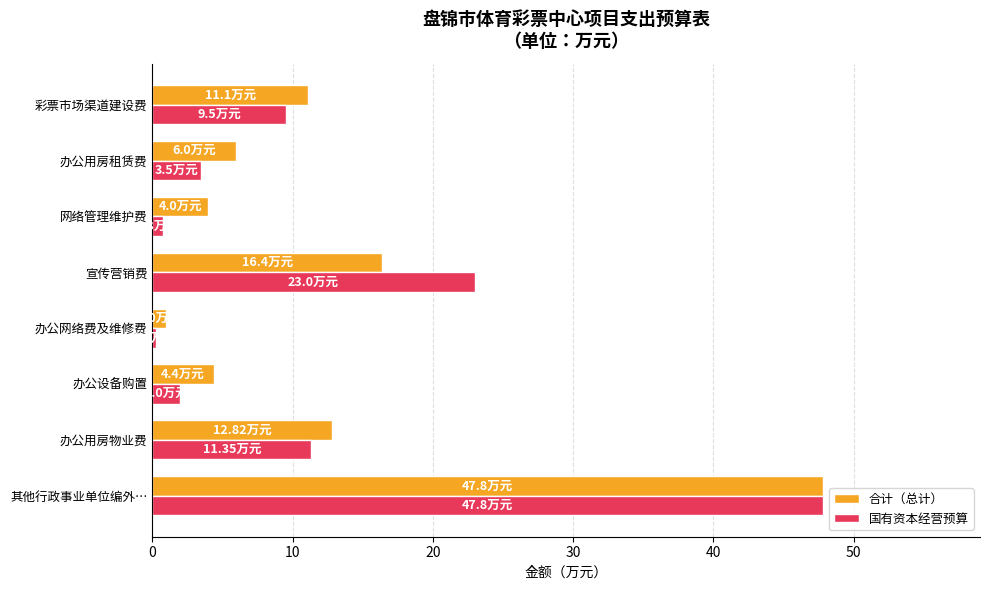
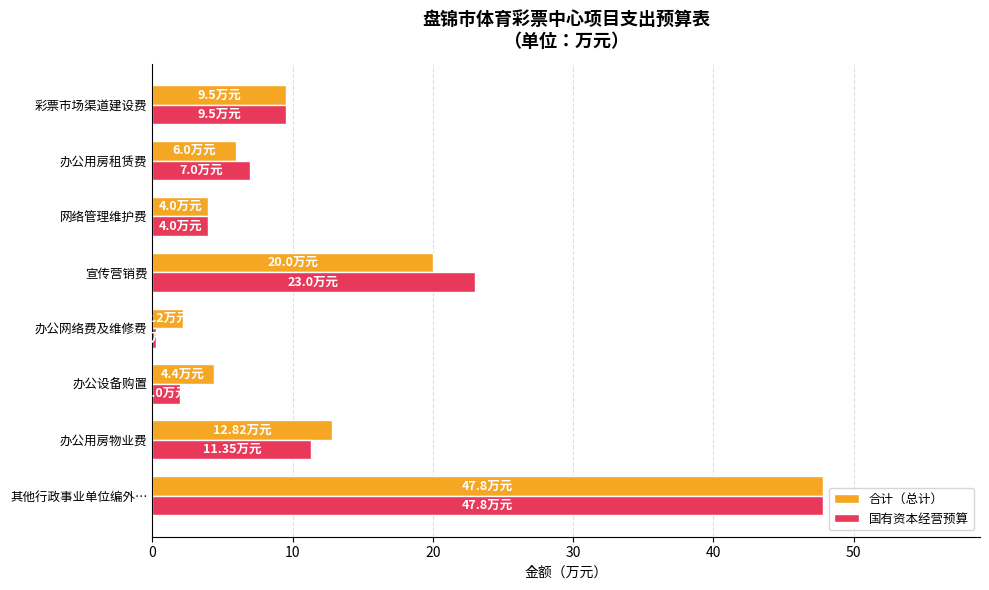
合计（总计）, 彩票市场渠道建设费: 11.1 -> 9.5
国有资本经营预算, 办公用房租赁费: 3.5 -> 7.0
国有资本经营预算, 网络管理维护费: 0.8 -> 4.0
合计（总计）, 宣传营销费: 16.4 -> 20.0
合计（总计）, 办公网络费及维修费: 1.0 -> 2.2
